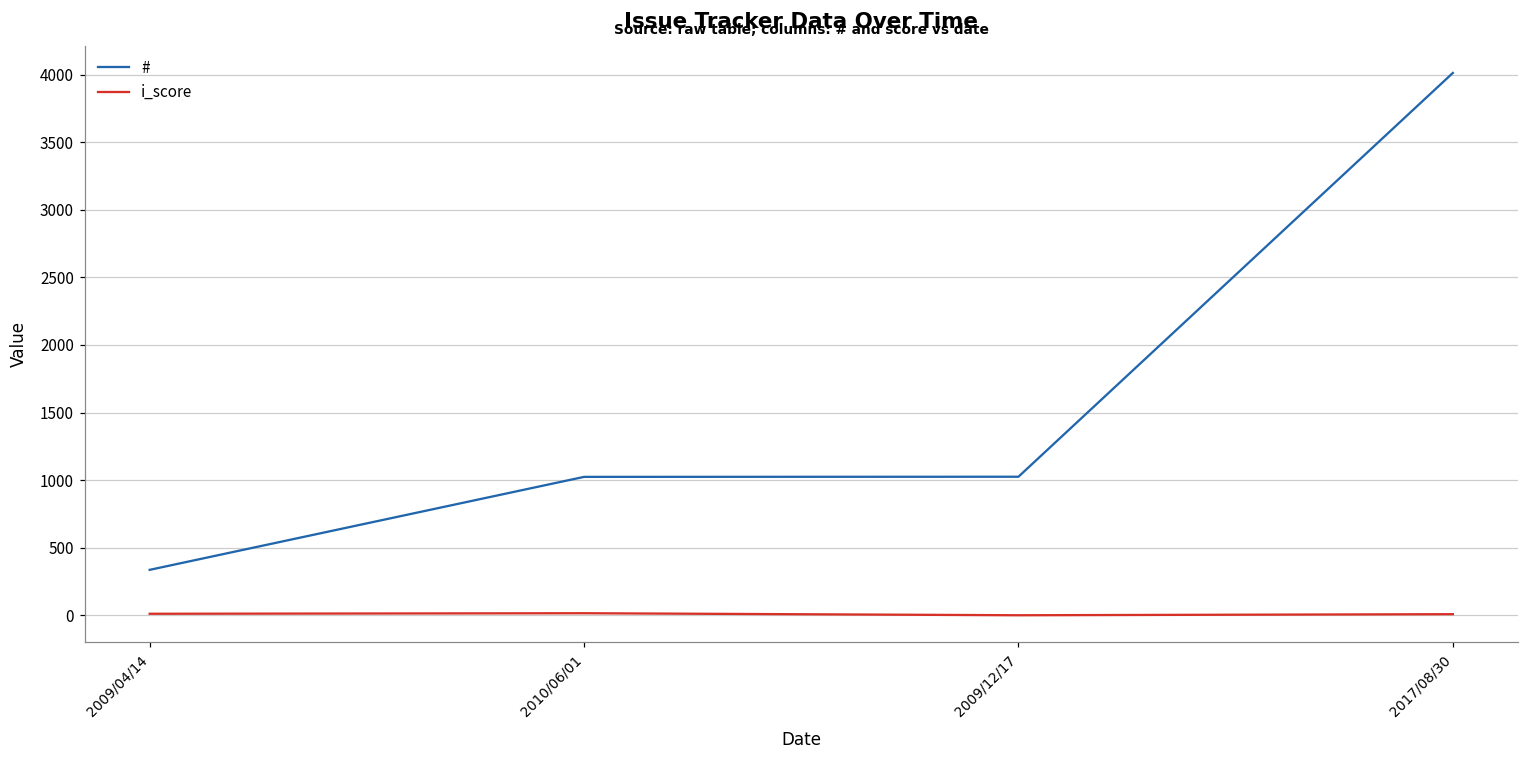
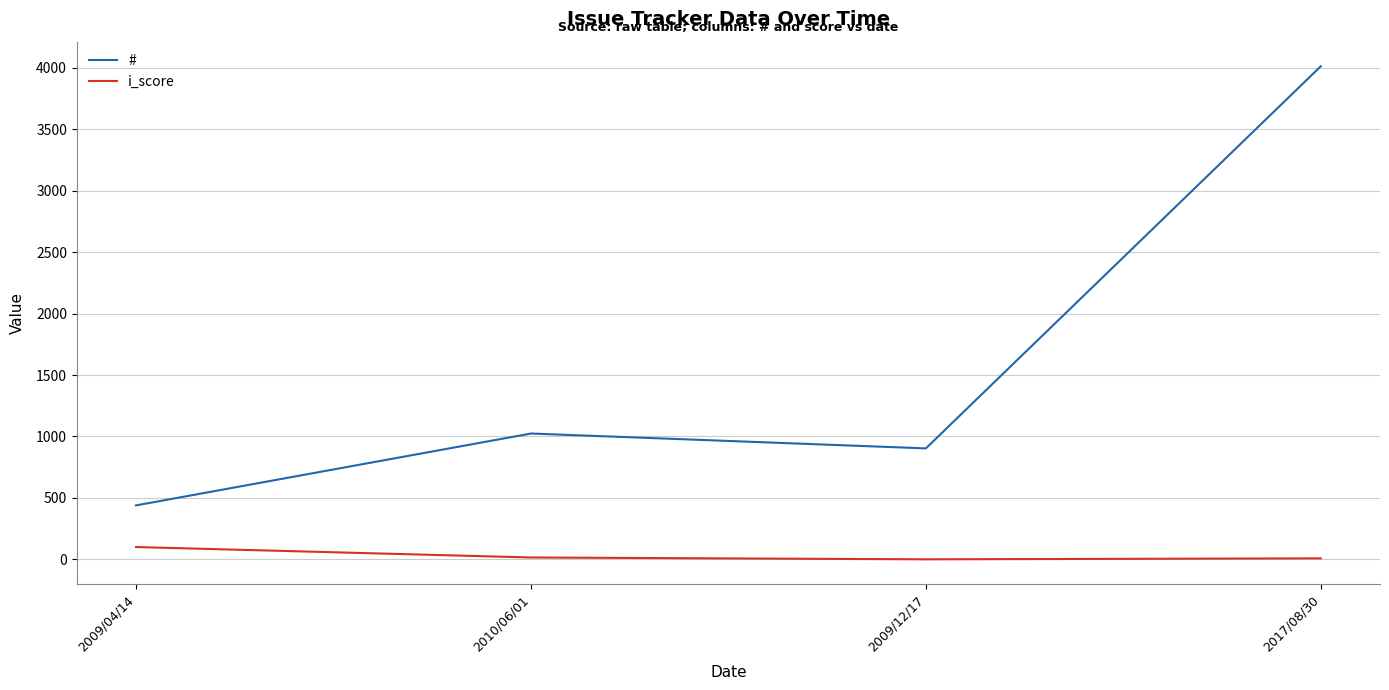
#, 2009/04/14: 340 -> 440
i_score, 2009/04/14: 10 -> 100
#, 2009/12/17: 1030 -> 900
